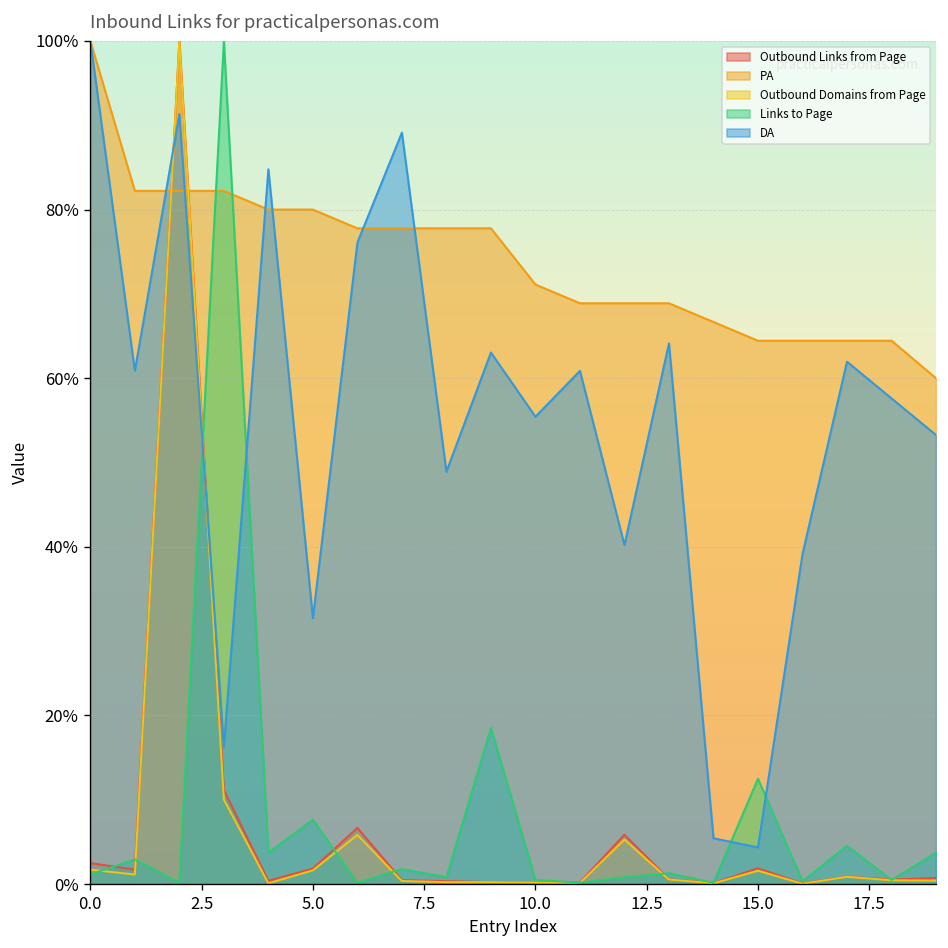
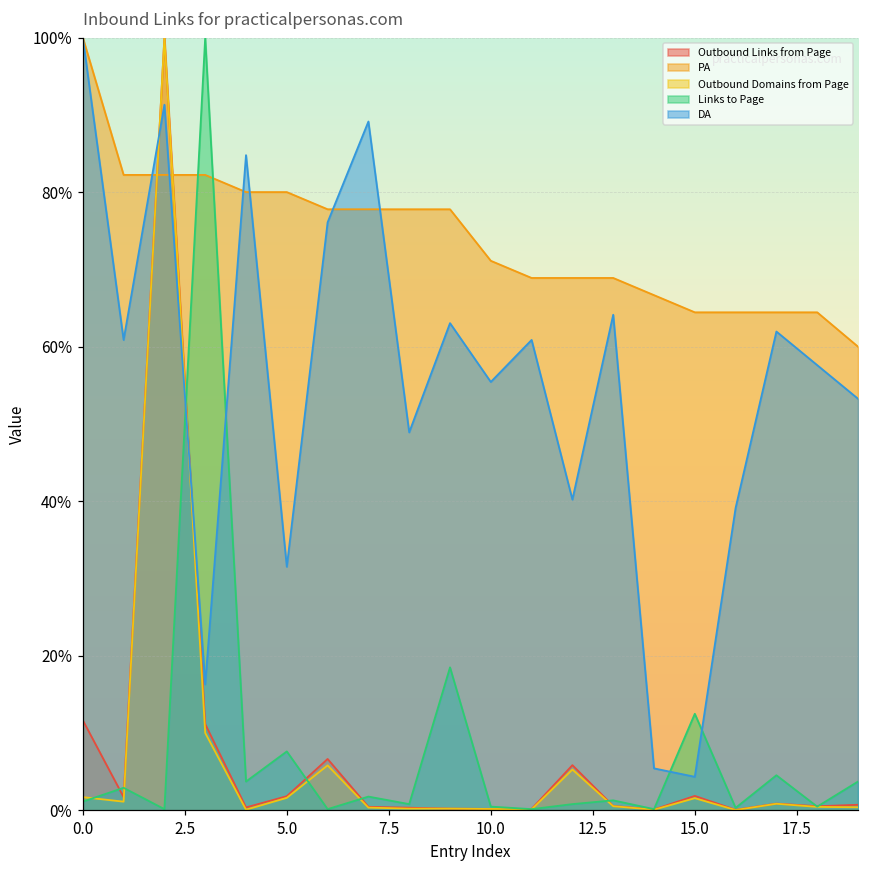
Outbound Links from Page, 0.0: 2% -> 12%
